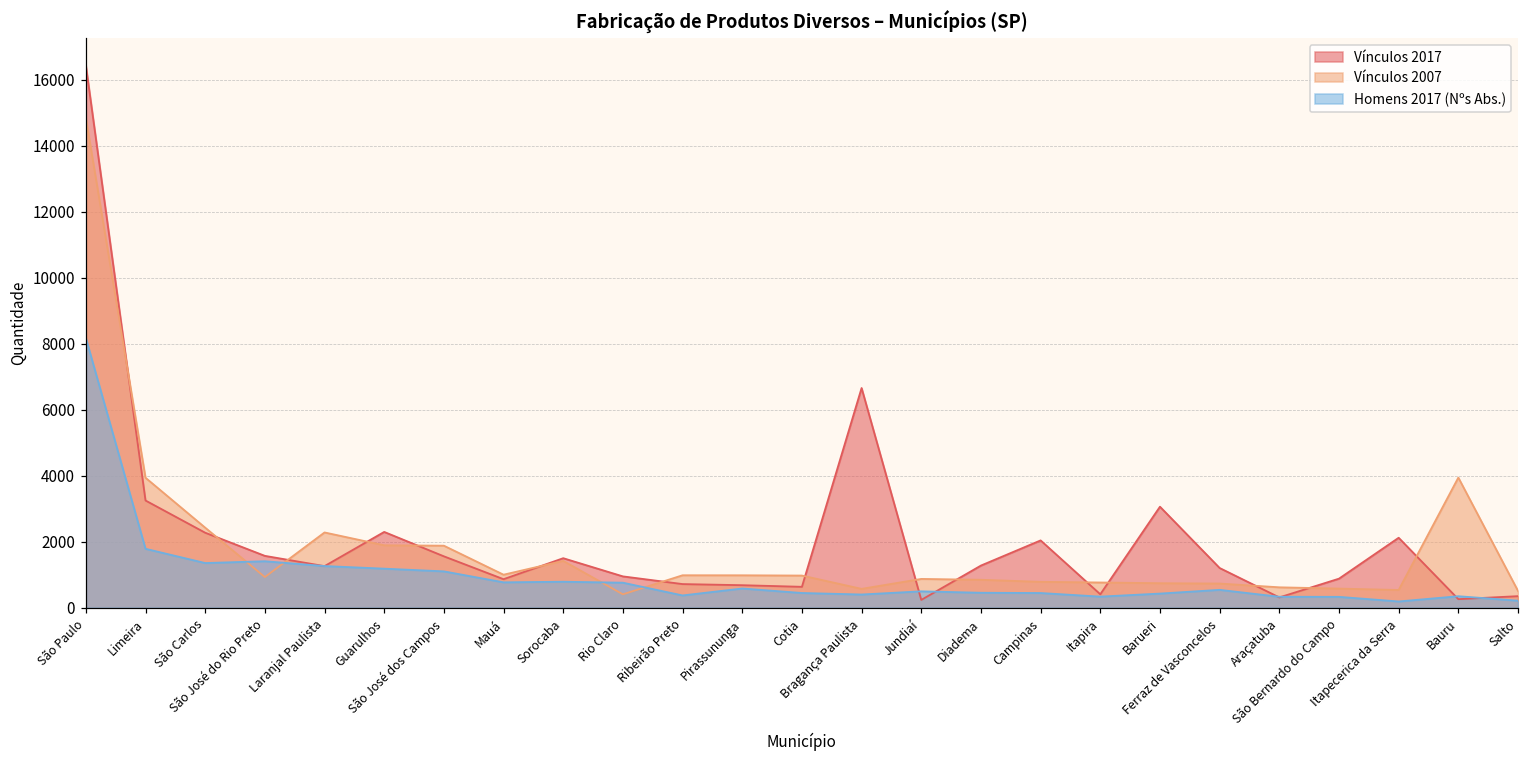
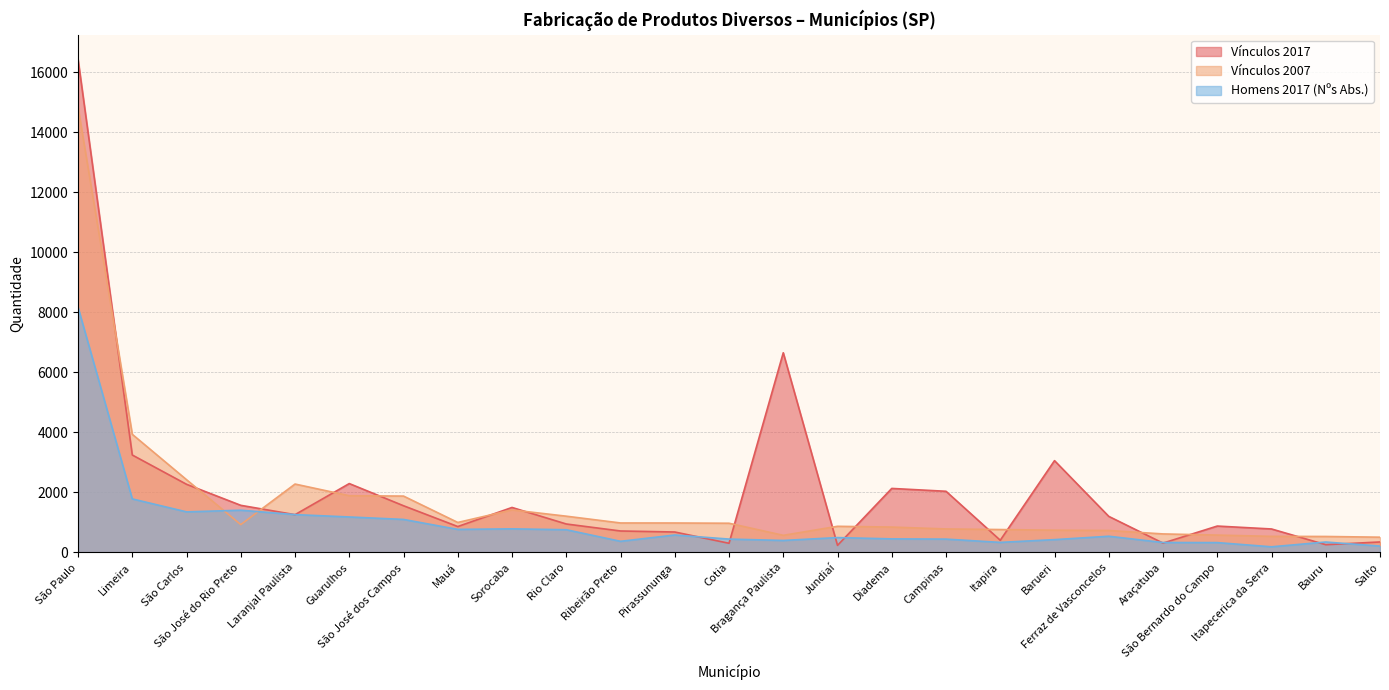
Vínculos 2007, Rio Claro: 400 -> 1200
Vínculos 2017, Cotia: 600 -> 300
Vínculos 2017, Diadema: 1300 -> 2100
Vínculos 2017, Itapecerica da Serra: 2100 -> 800
Vínculos 2007, Bauru: 3900 -> 500
